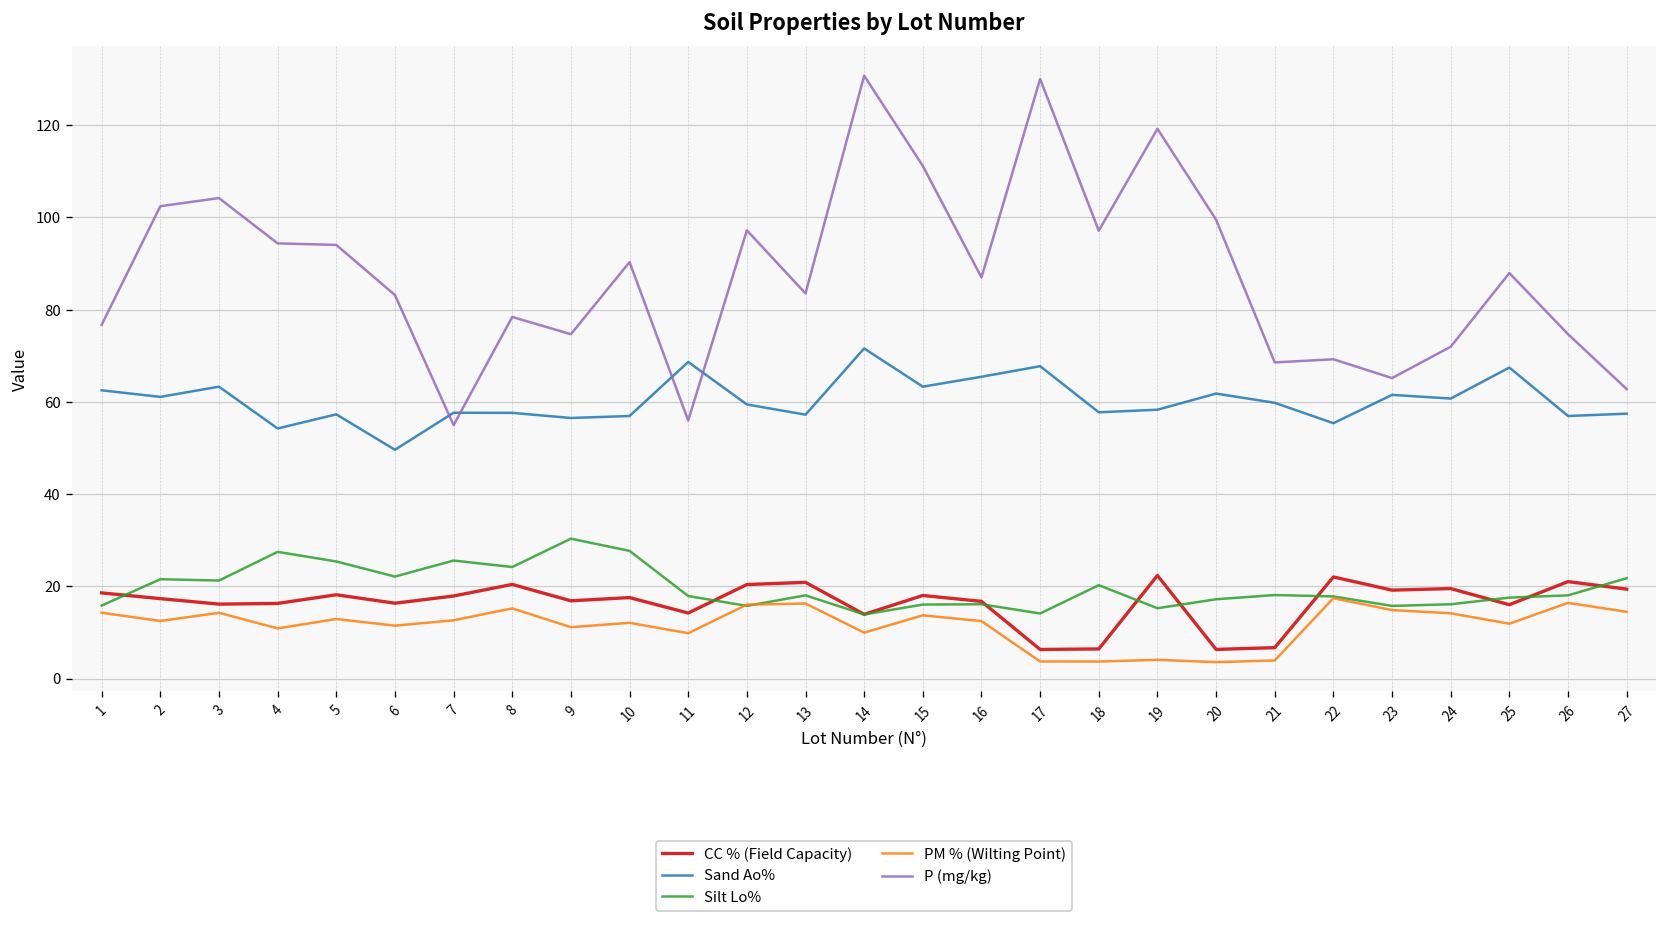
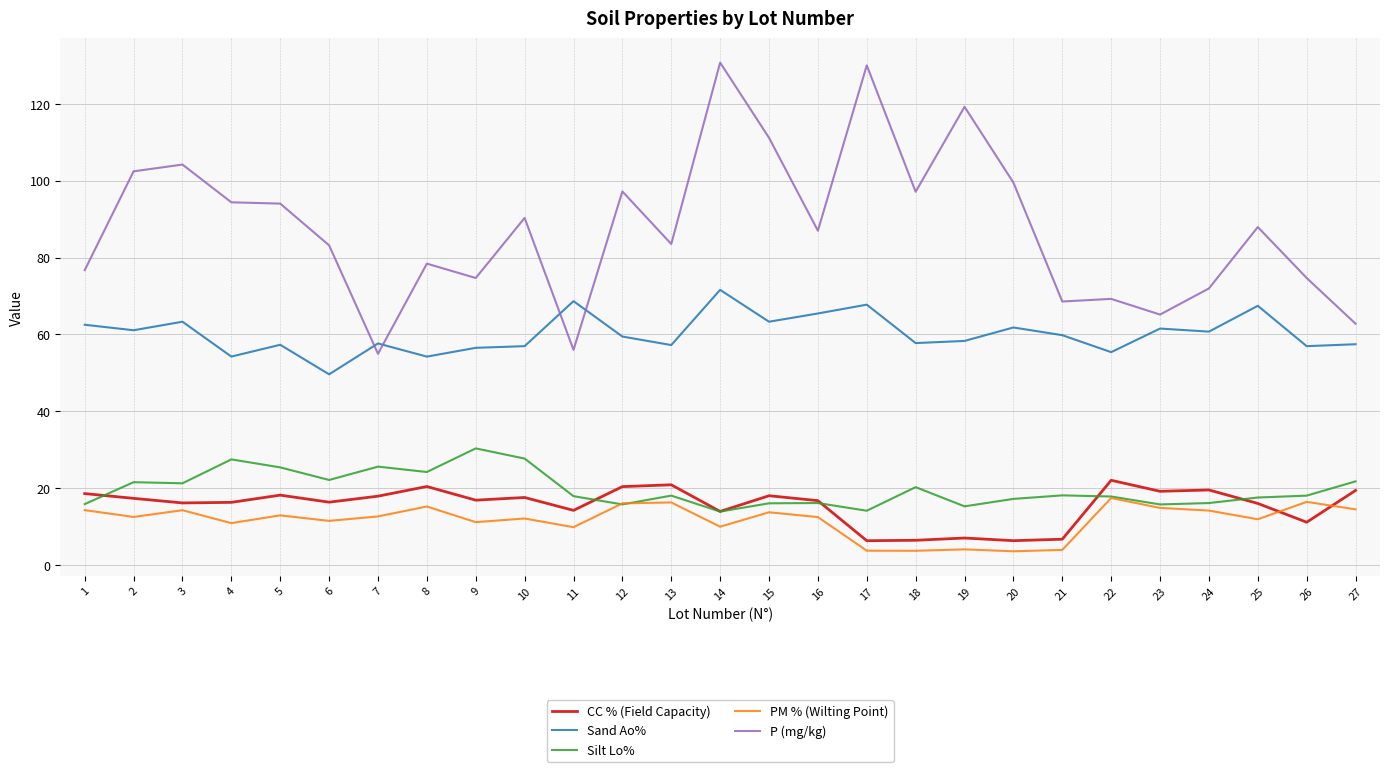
Sand Ao%, 8: 58 -> 54
CC % (Field Capacity), 19: 22 -> 7
CC % (Field Capacity), 26: 21 -> 11
